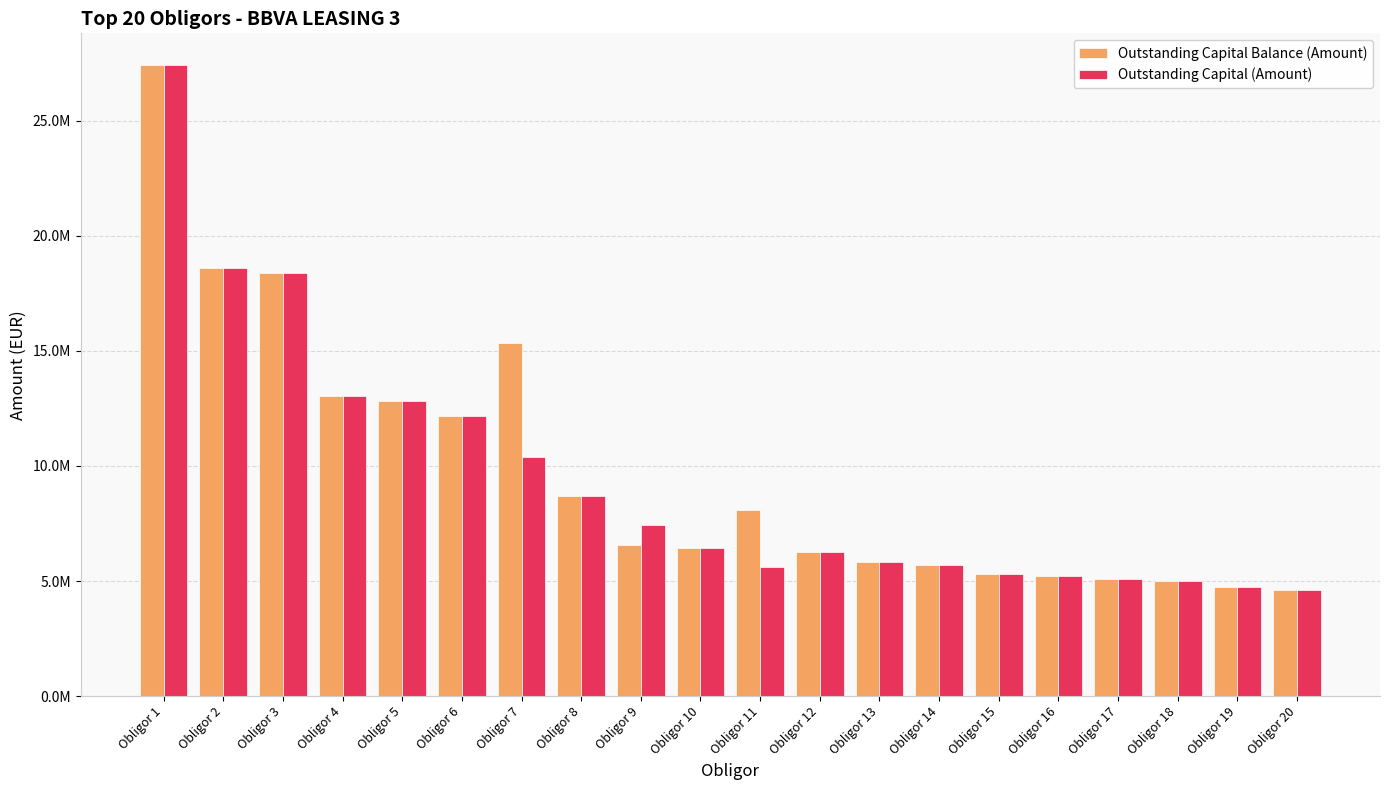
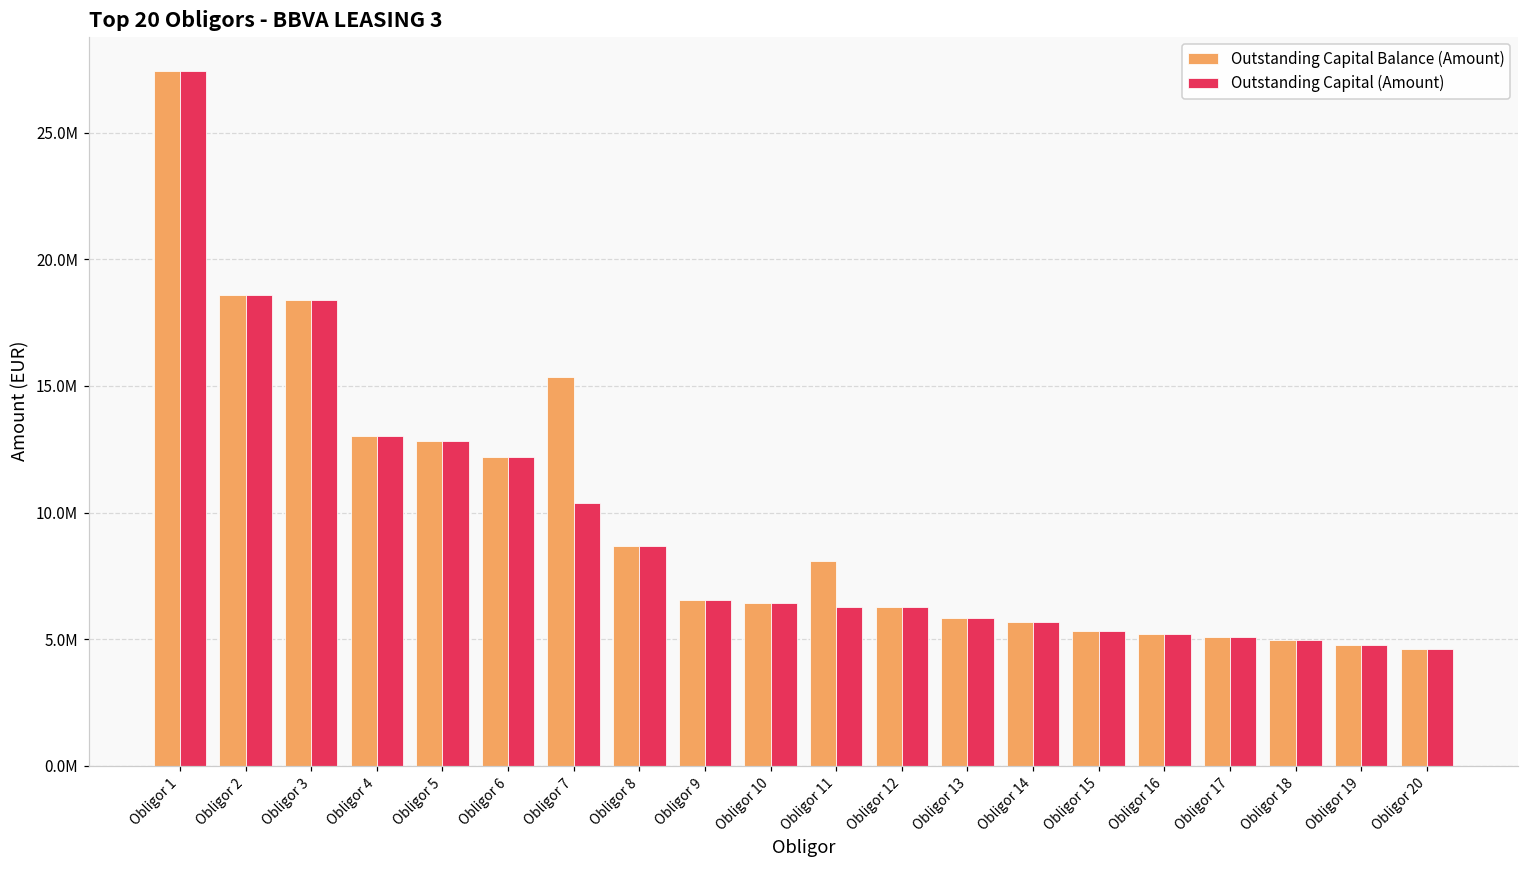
Outstanding Capital (Amount), Obligor 9: 7400000 -> 6600000
Outstanding Capital (Amount), Obligor 11: 5600000 -> 6300000
